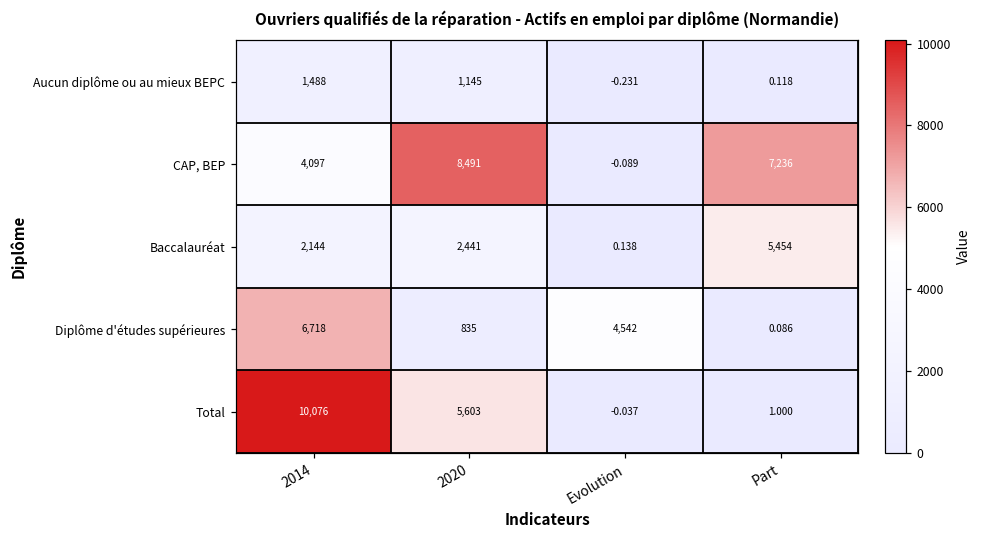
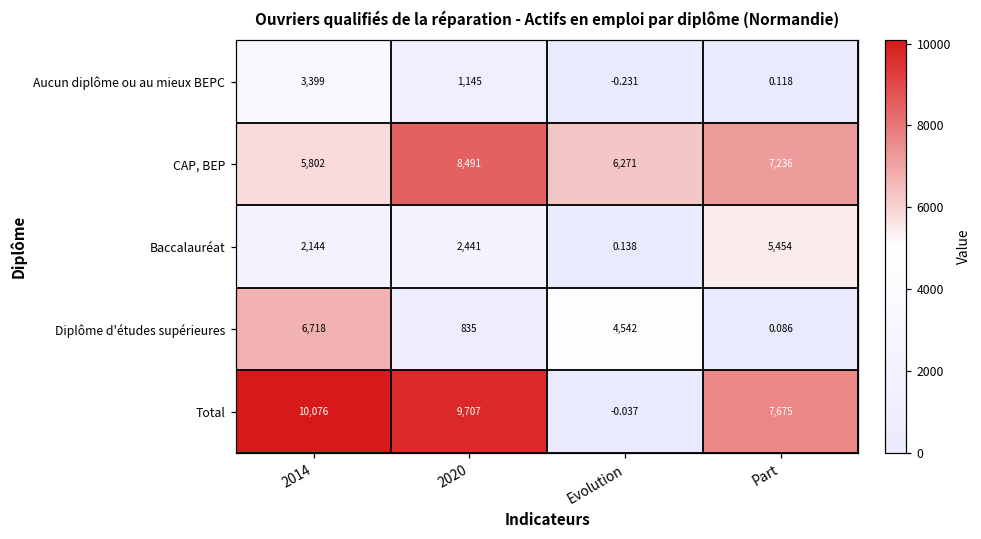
Aucun diplôme ou au mieux BEPC, 2014: 1,488 -> 3,399
CAP, BEP, 2014: 4,097 -> 5,802
CAP, BEP, Evolution: -0.089 -> 6,271
Total, 2020: 5,603 -> 9,707
Total, Part: 1.000 -> 7,675
